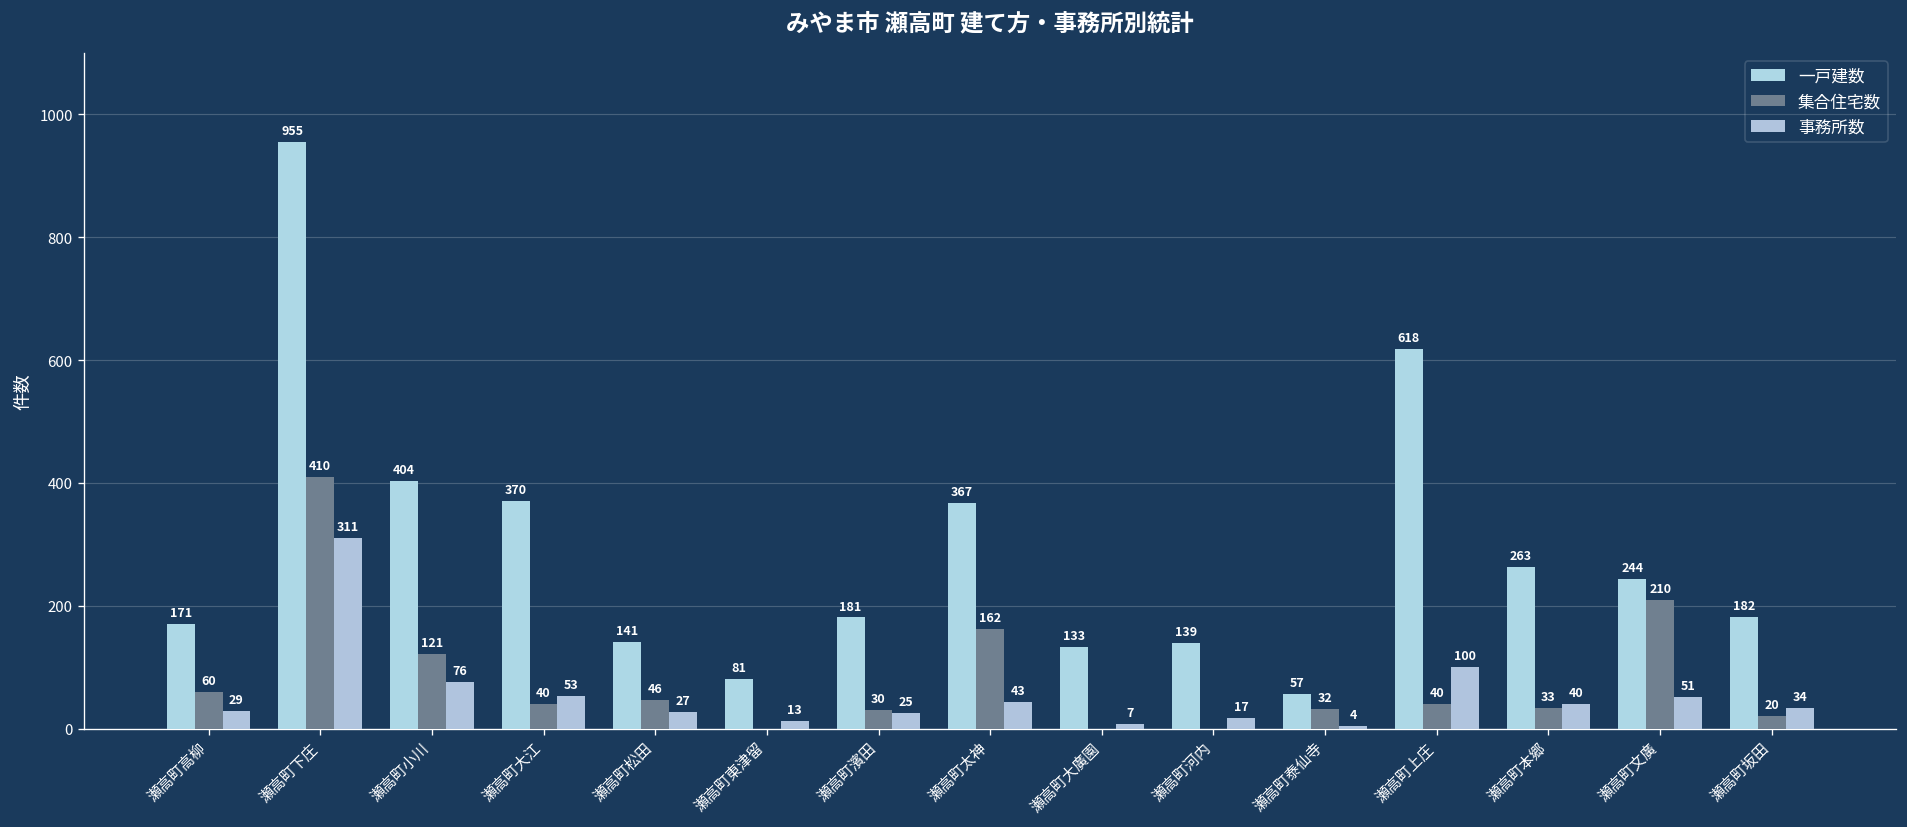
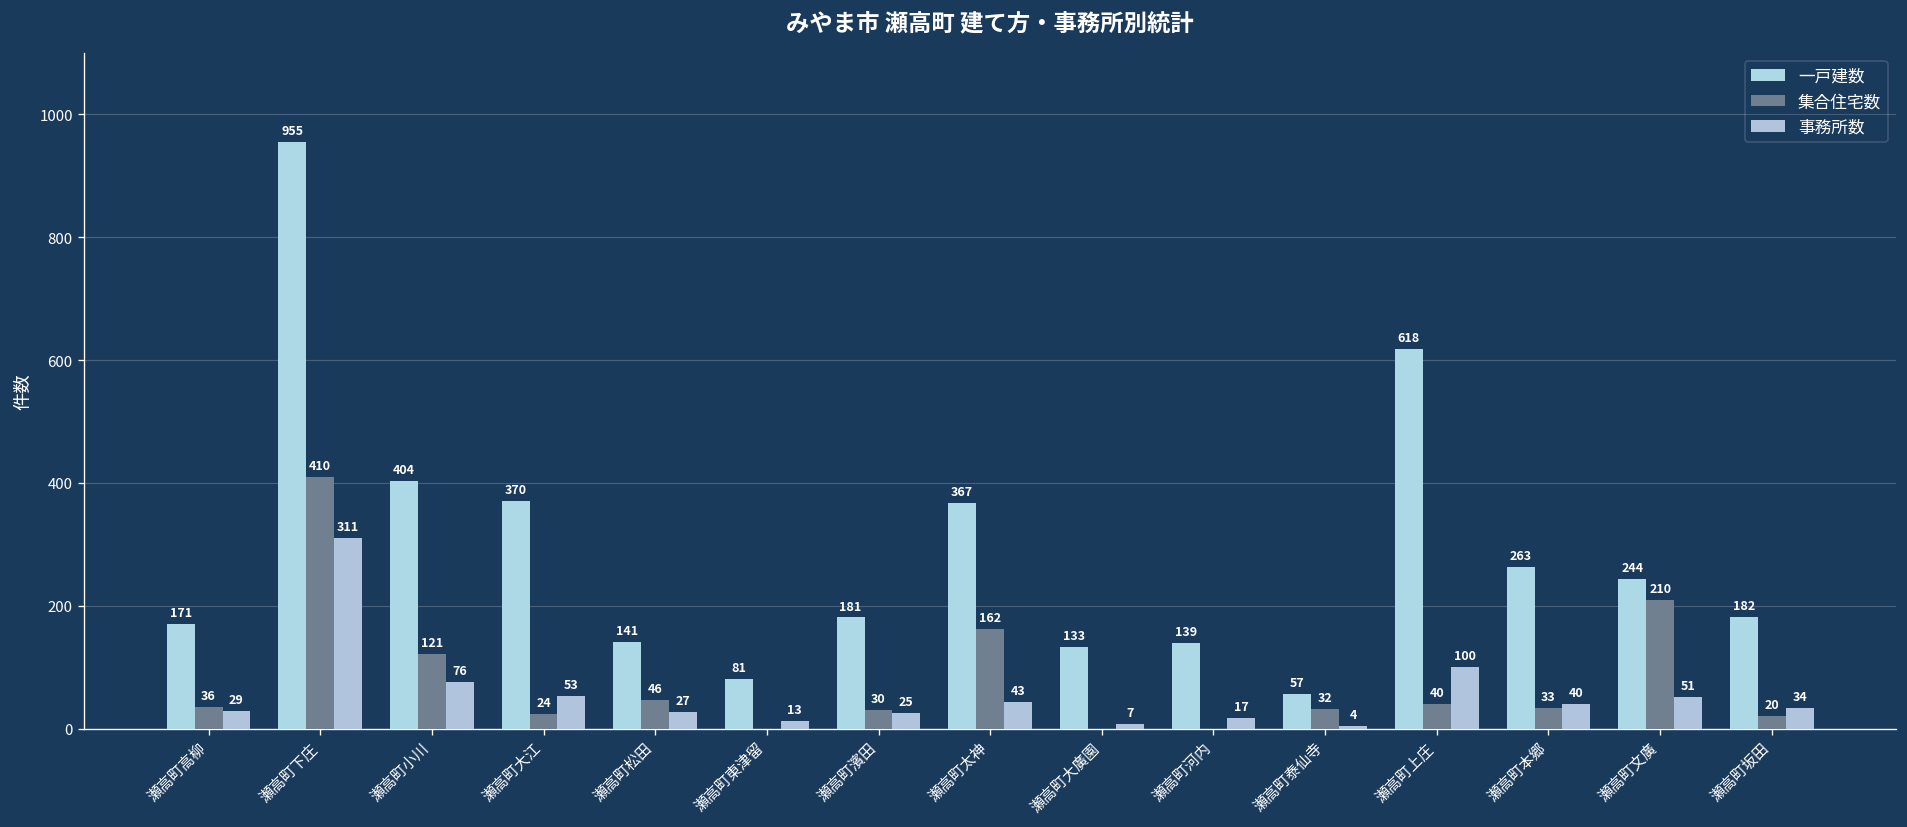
集合住宅数, 瀬高町高柳: 60 -> 36
集合住宅数, 瀬高町大江: 40 -> 24
